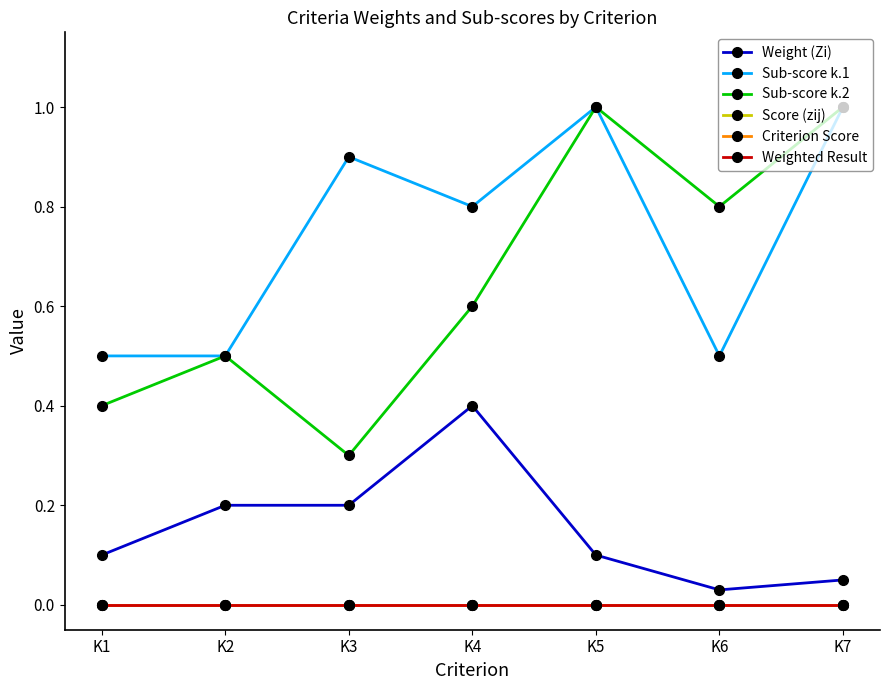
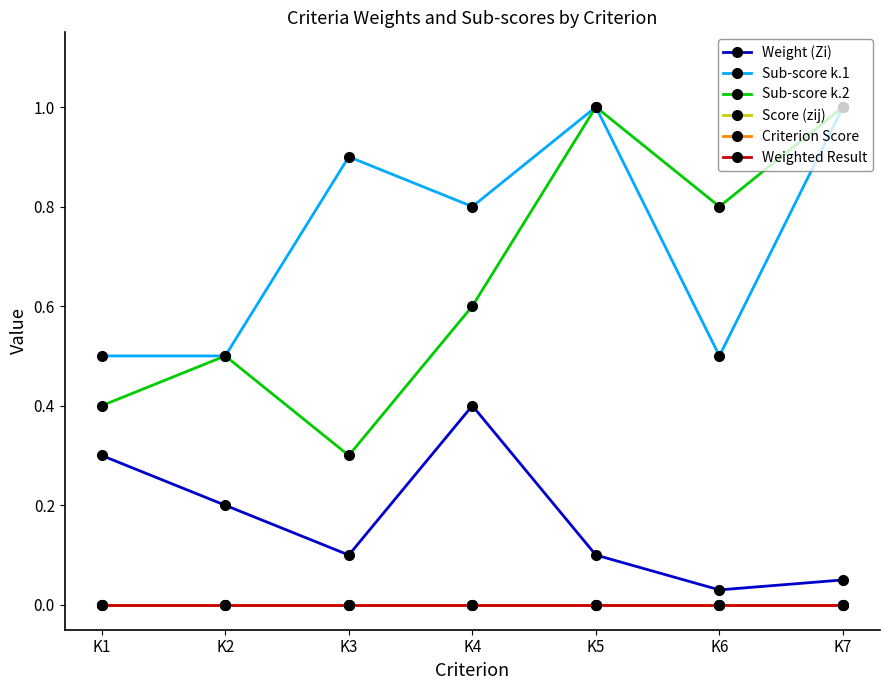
Weight (Zi), K1: 0.1 -> 0.3
Weight (Zi), K3: 0.2 -> 0.1
